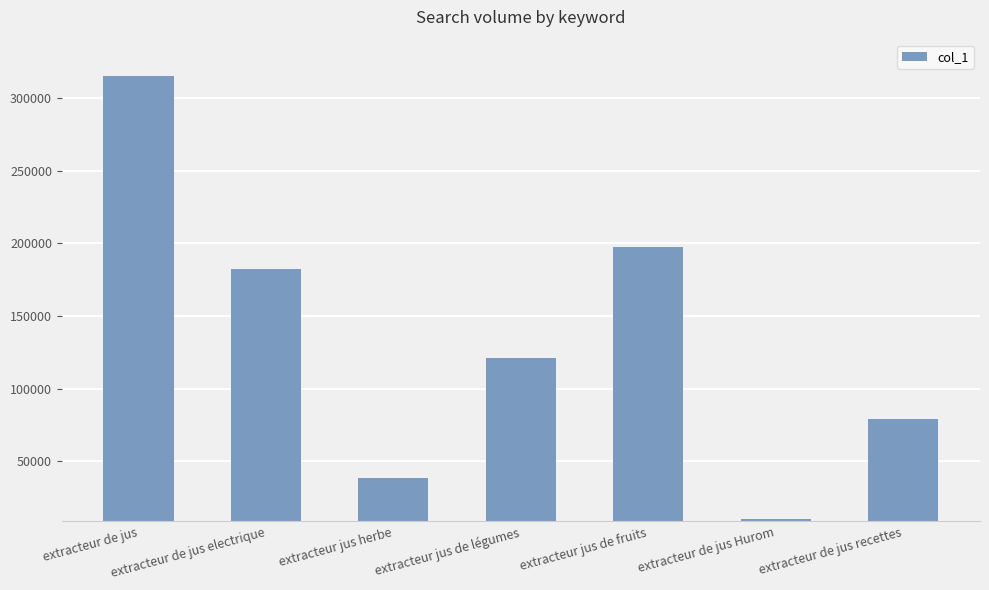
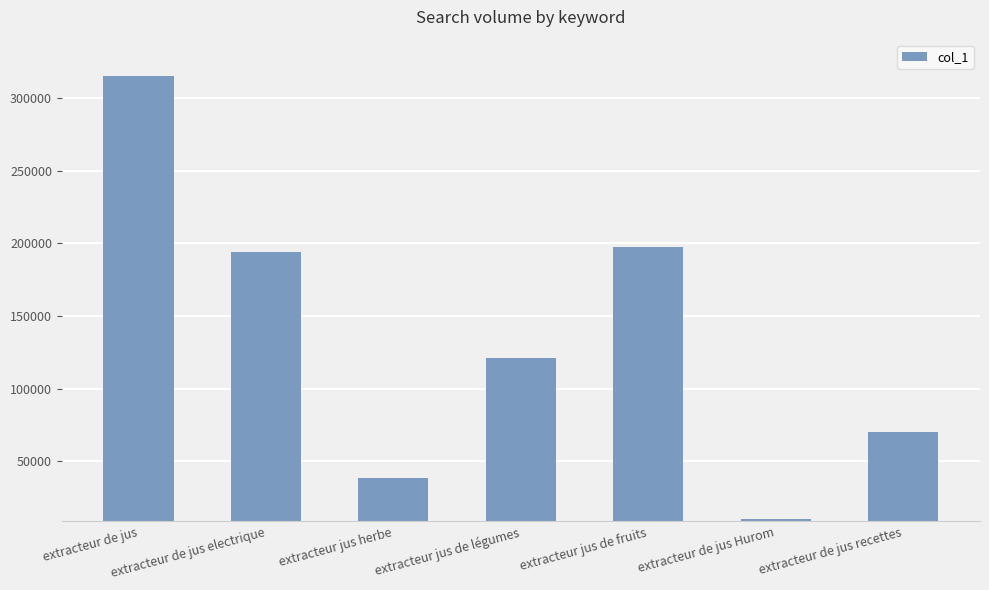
extracteur de jus electrique: 182000 -> 194000
extracteur de jus recettes: 79000 -> 70000
